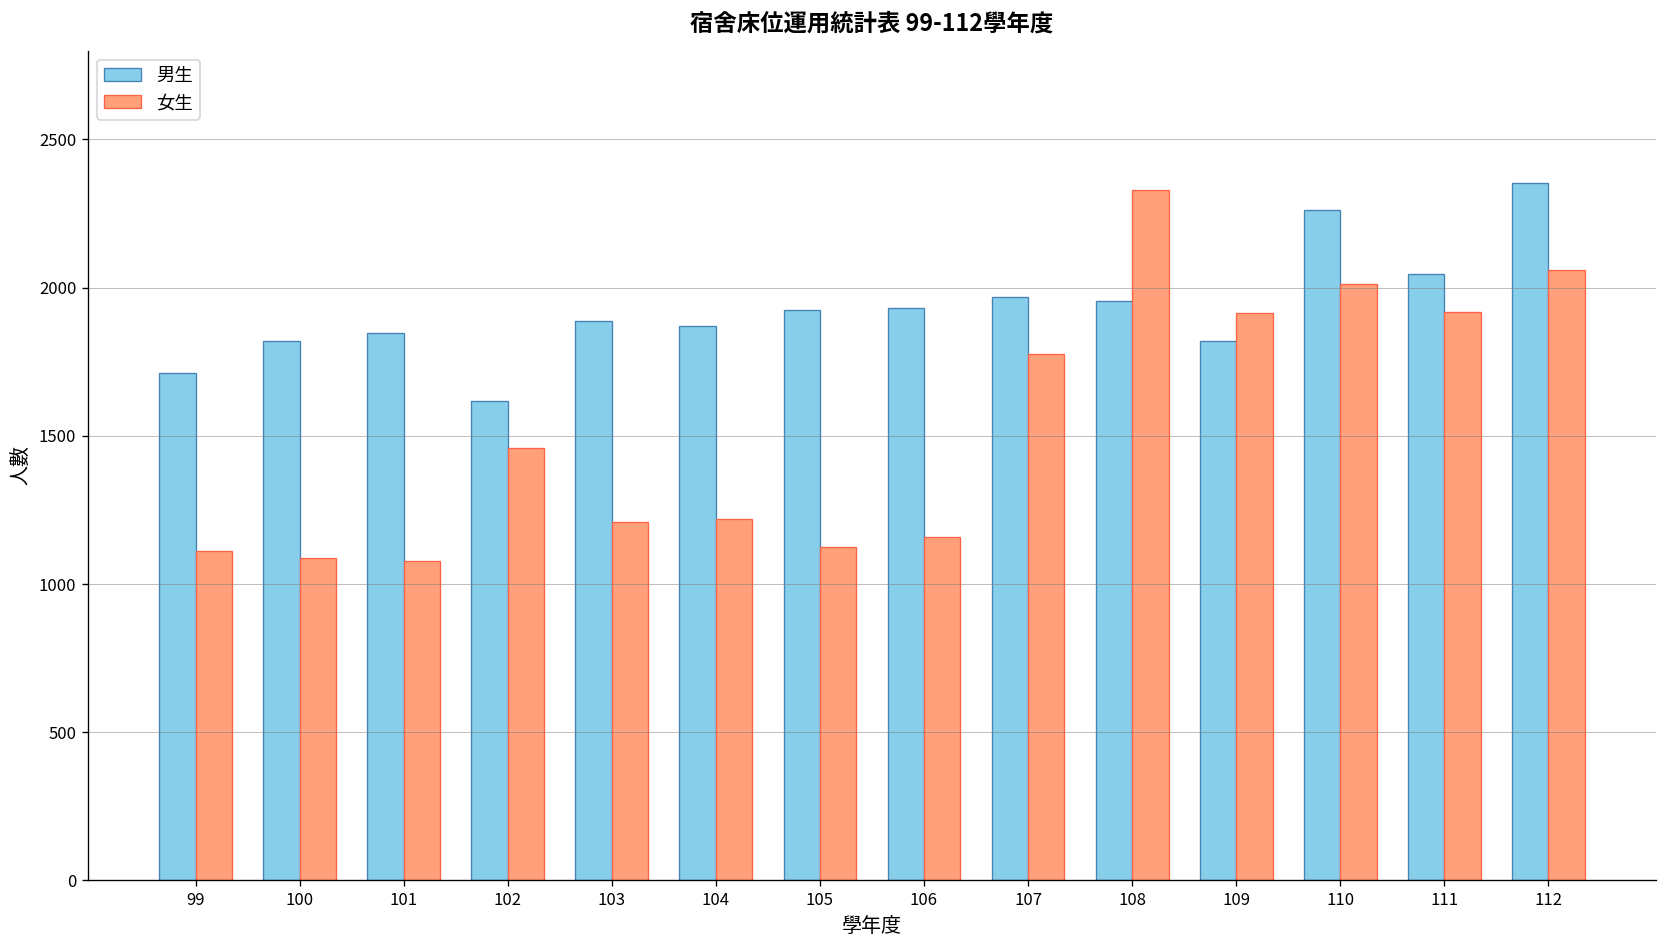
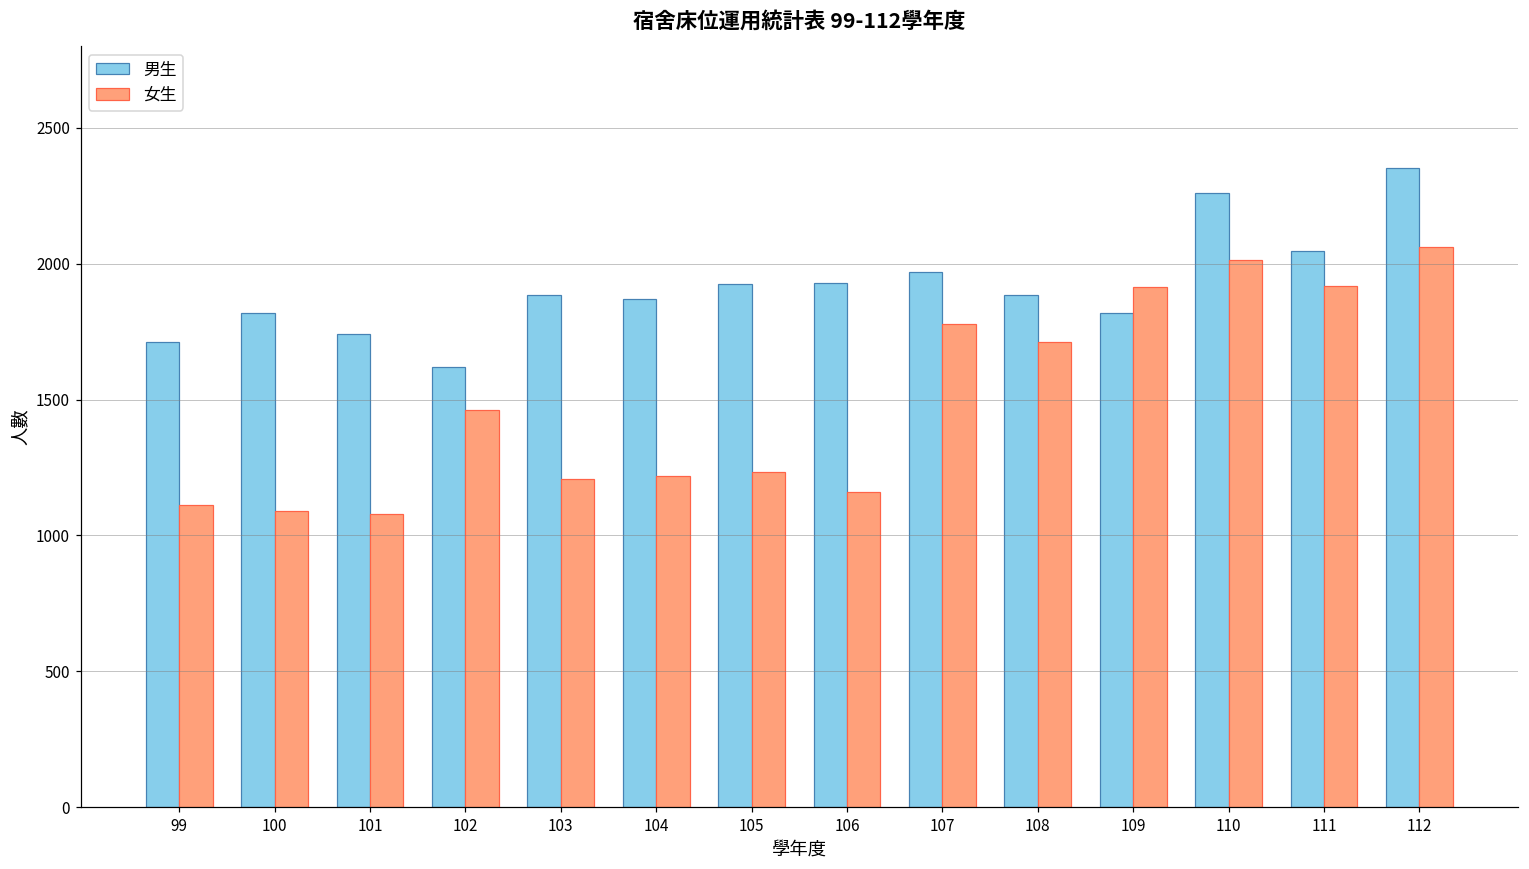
男生, 101: 1850 -> 1740
女生, 105: 1120 -> 1230
男生, 108: 1960 -> 1880
女生, 108: 2330 -> 1710
